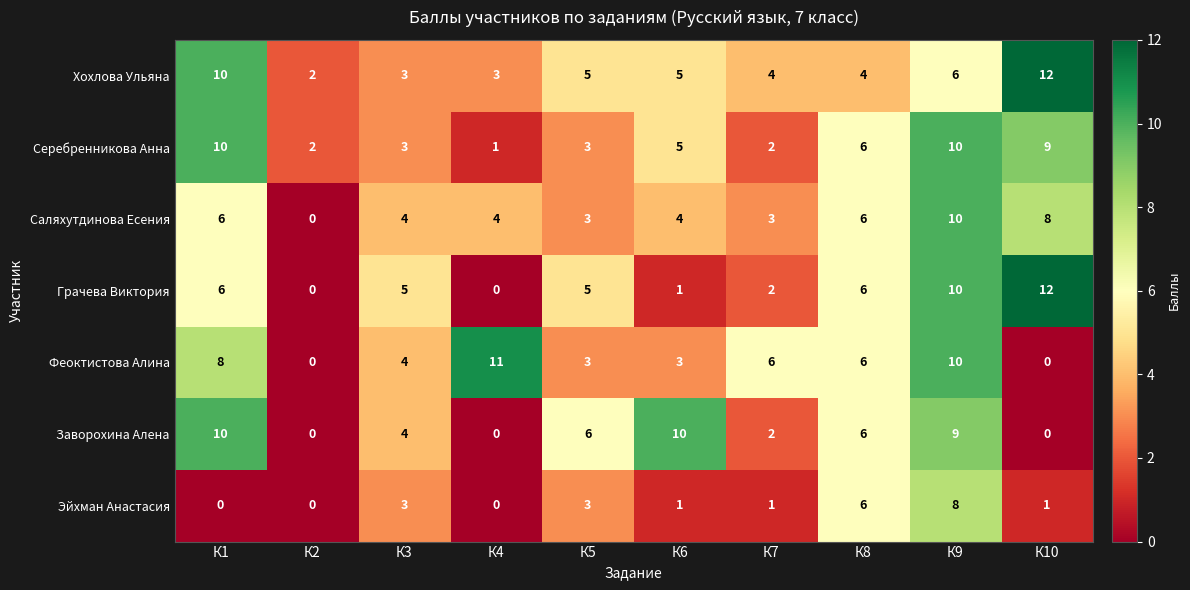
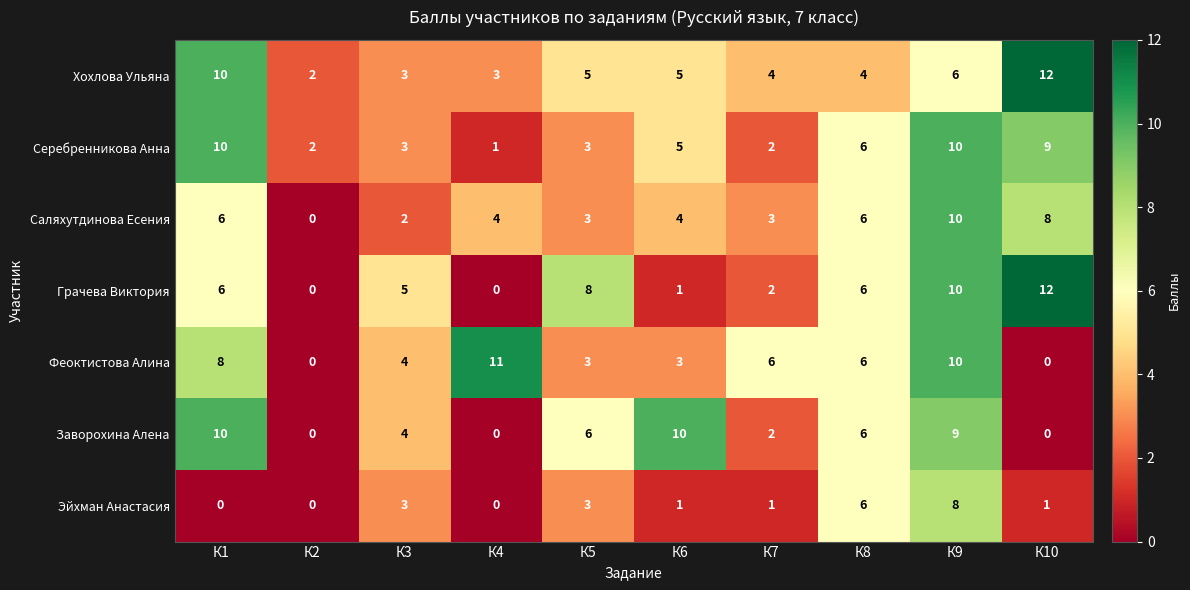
Саляхутдинова Есения, К3: 4 -> 2
Грачева Виктория, К5: 5 -> 8
